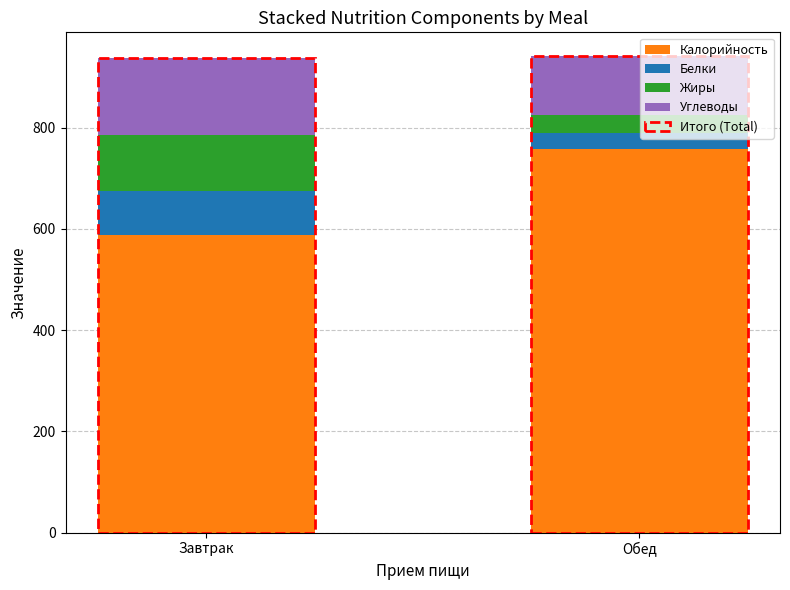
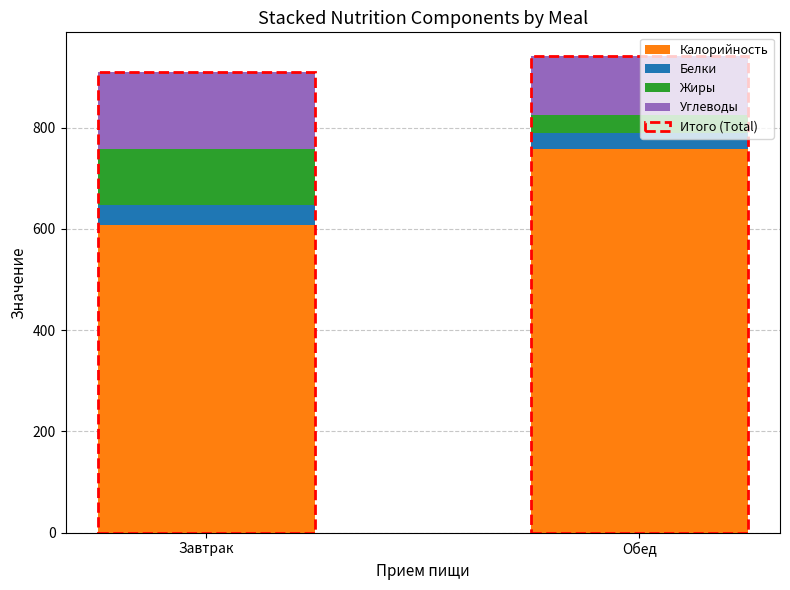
Калорийность, Завтрак: 590 -> 610
Белки, Завтрак: 90 -> 40
